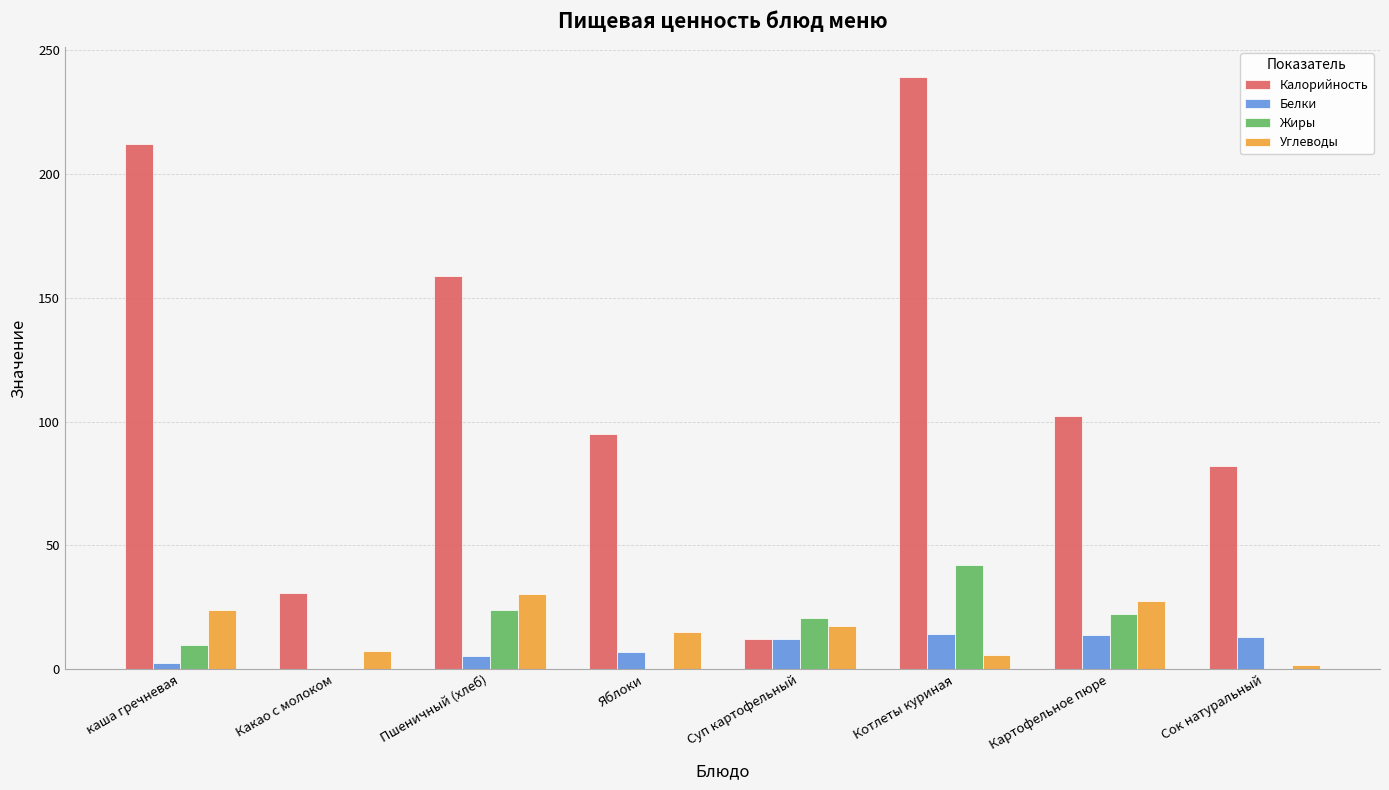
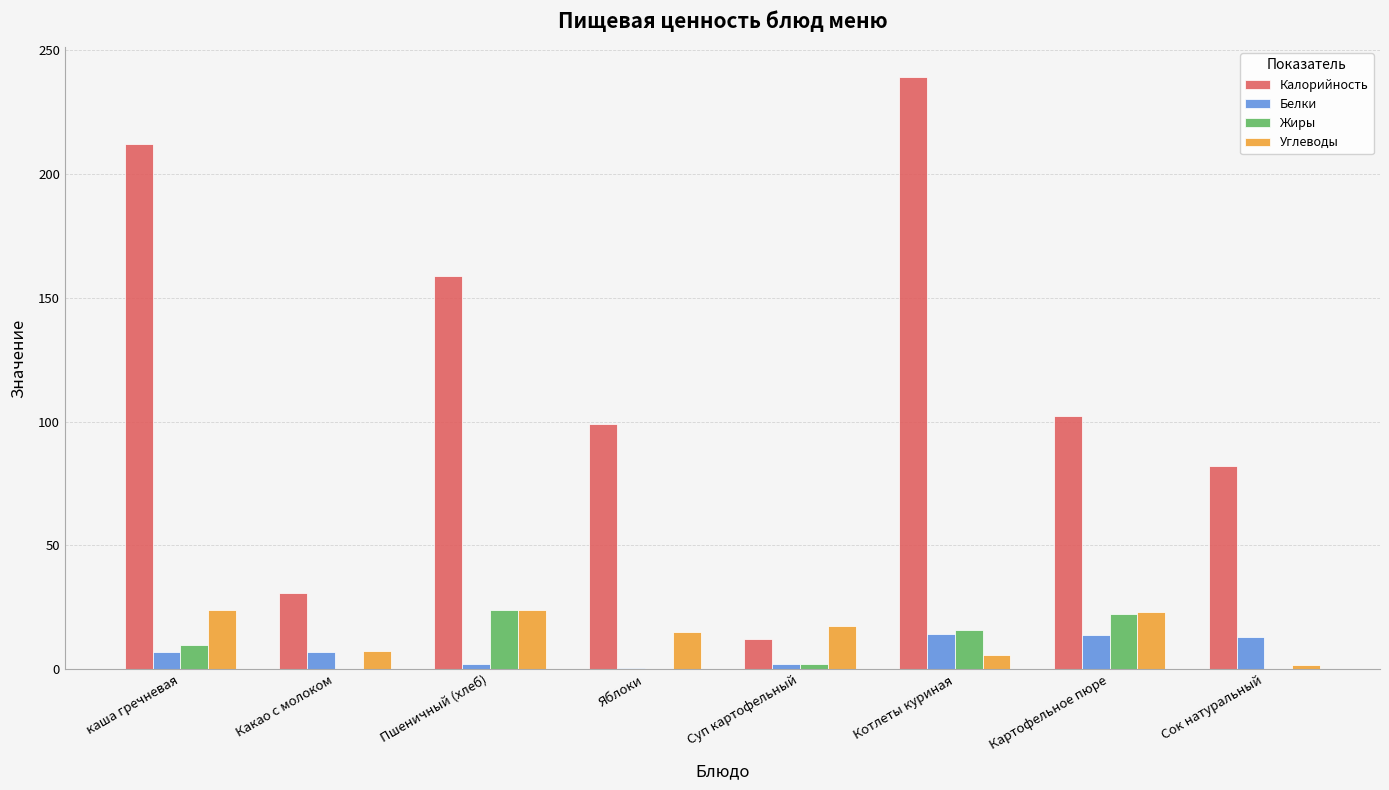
Белки, каша гречневая: 2 -> 7
Белки, Какао с молоком: 0 -> 7
Белки, Пшеничный (хлеб): 5 -> 2
Углеводы, Пшеничный (хлеб): 30 -> 24
Калорийность, Яблоки: 95 -> 99
Белки, Яблоки: 7 -> 1
Белки, Суп картофельный: 12 -> 2
Жиры, Суп картофельный: 21 -> 2
Жиры, Котлеты куриная: 42 -> 16
Углеводы, Картофельное пюре: 28 -> 23
